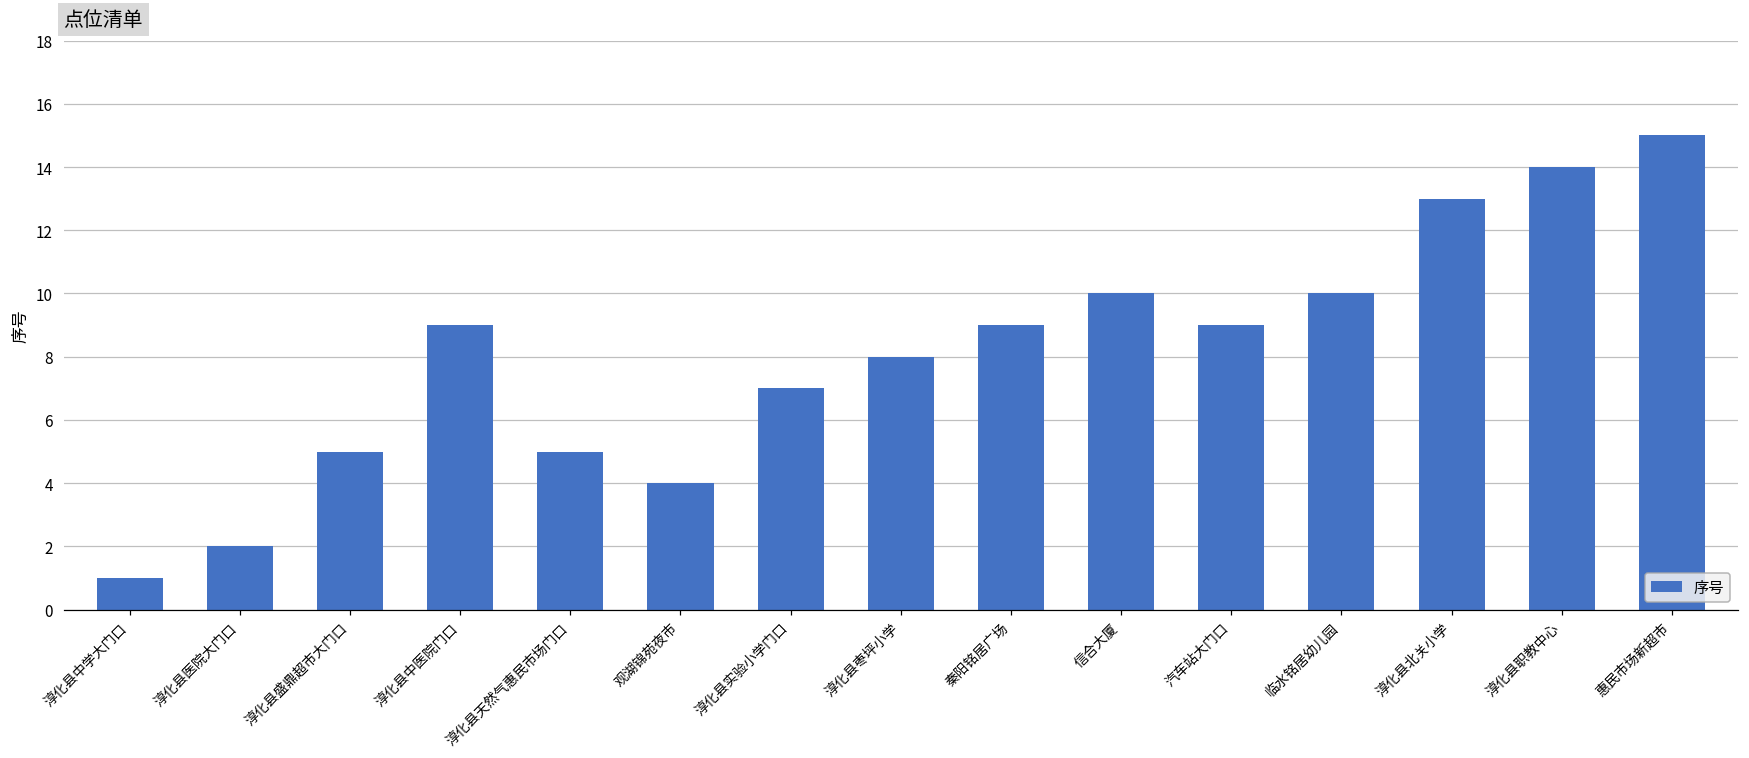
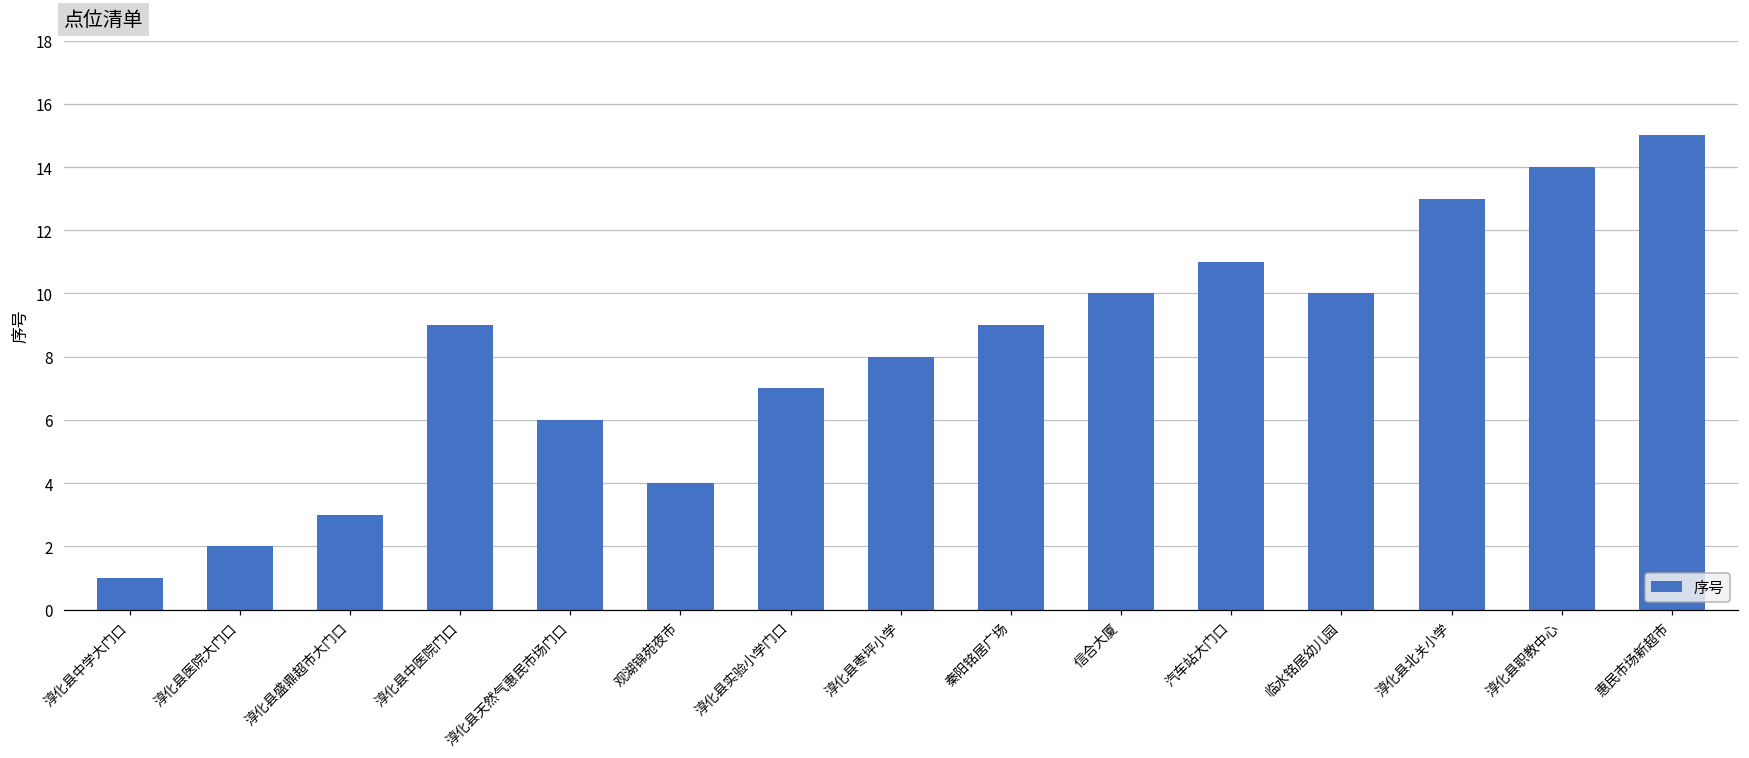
淳化县盛鼎超市大门口: 5 -> 3
淳化县天然气惠民市场门口: 5 -> 6
汽车站大门口: 9 -> 11
